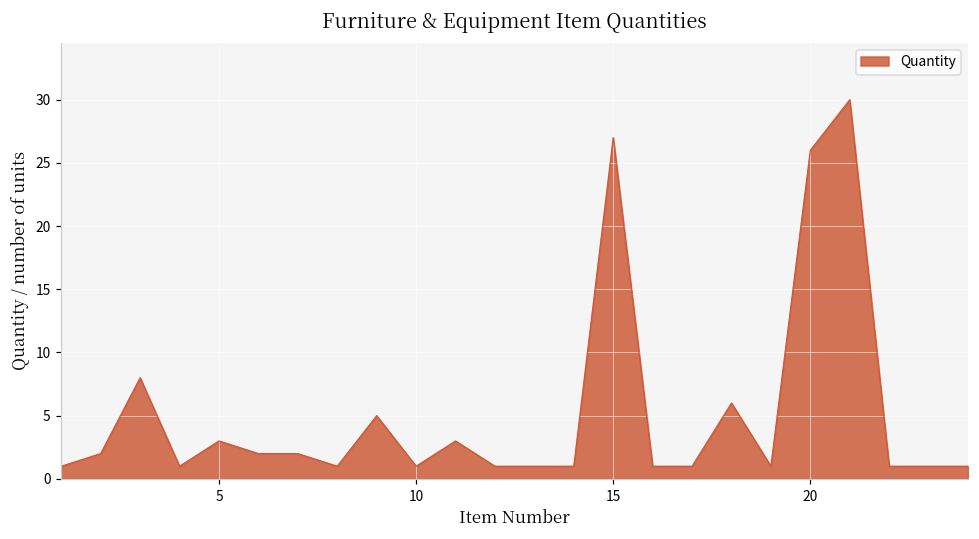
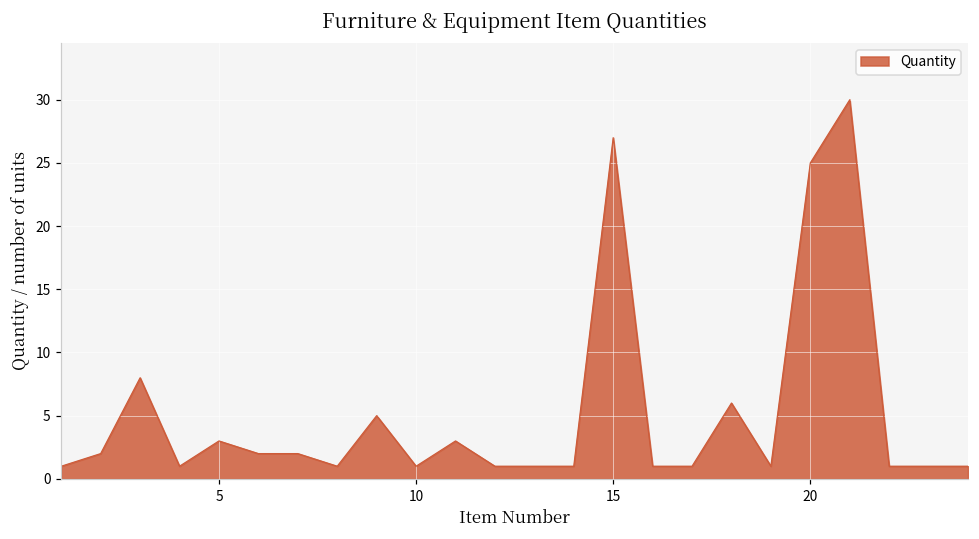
20: 26 -> 25
